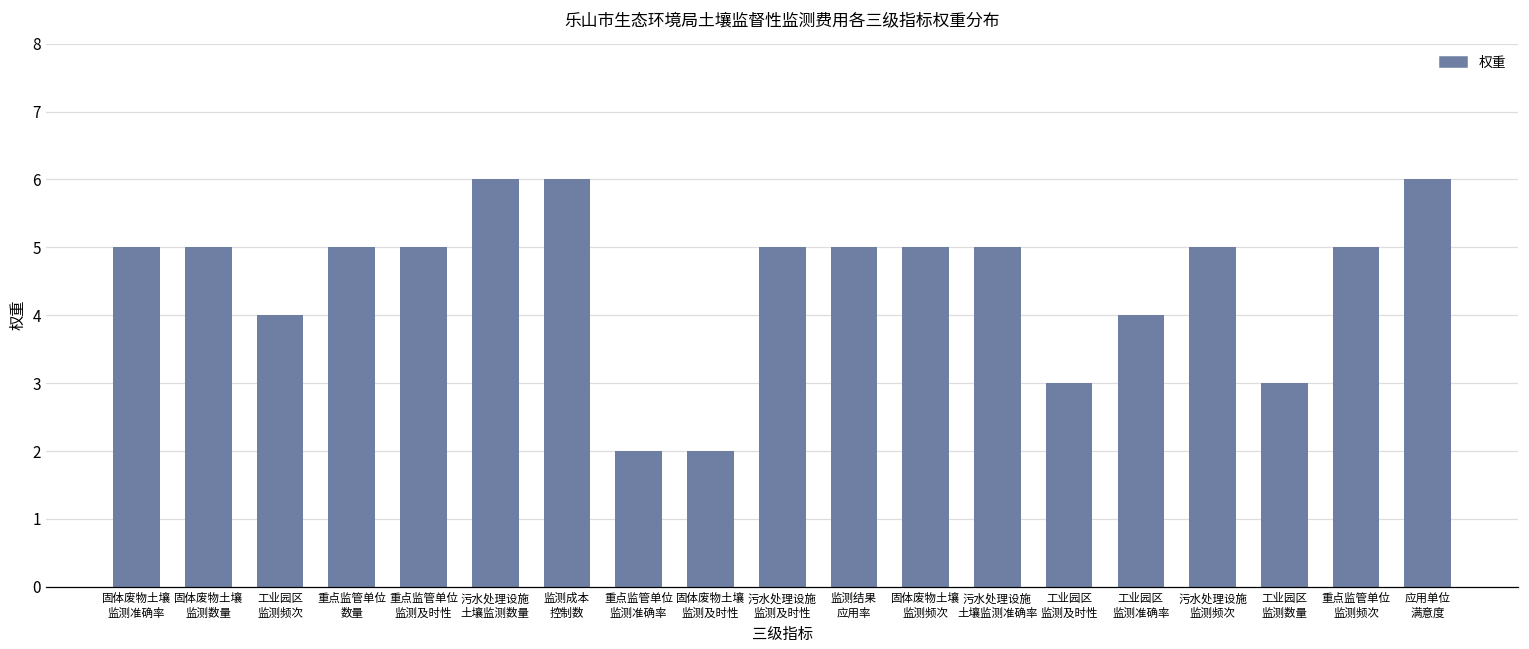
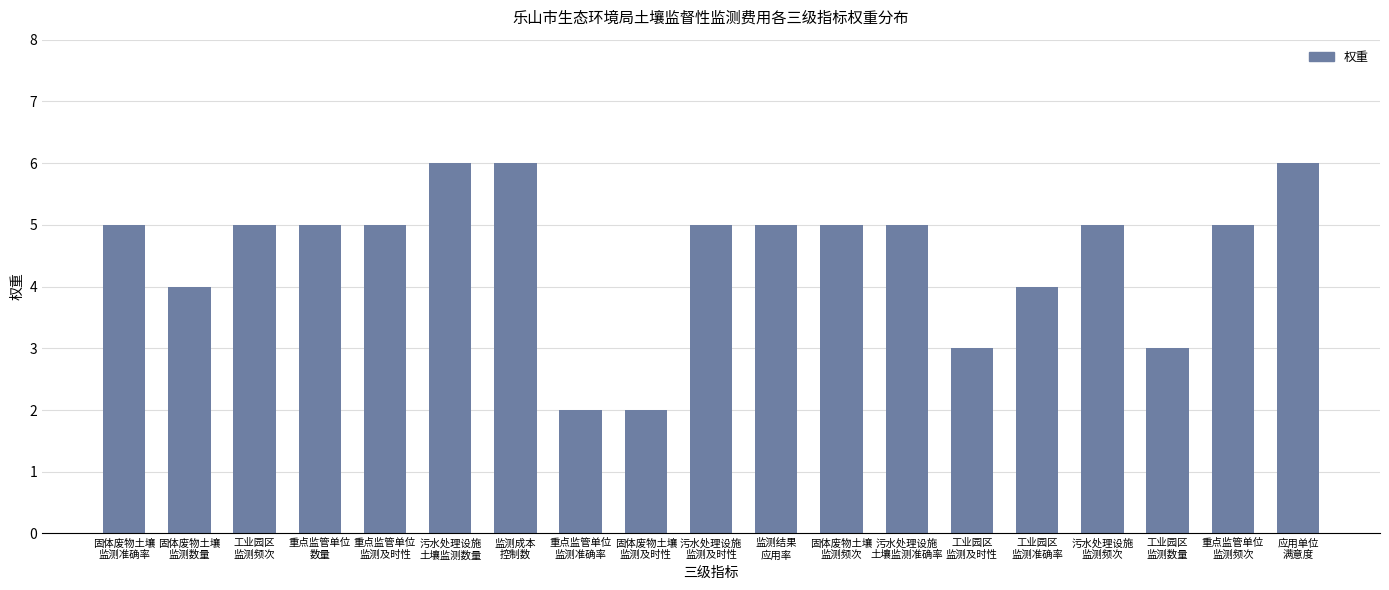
固体废物土壤 监测数量: 5 -> 4
工业园区 监测频次: 4 -> 5
